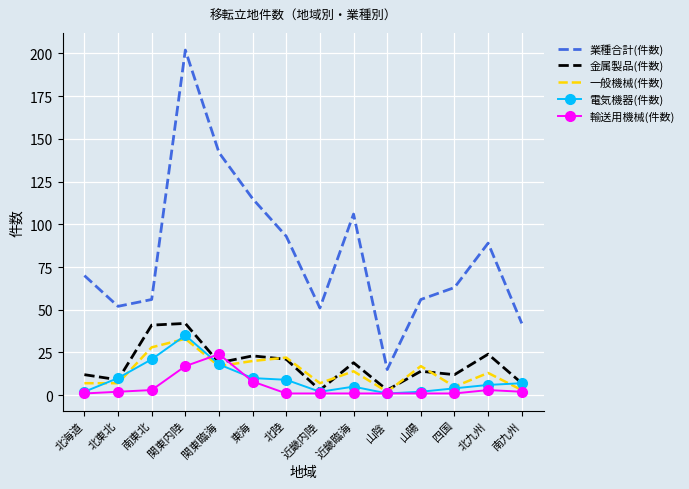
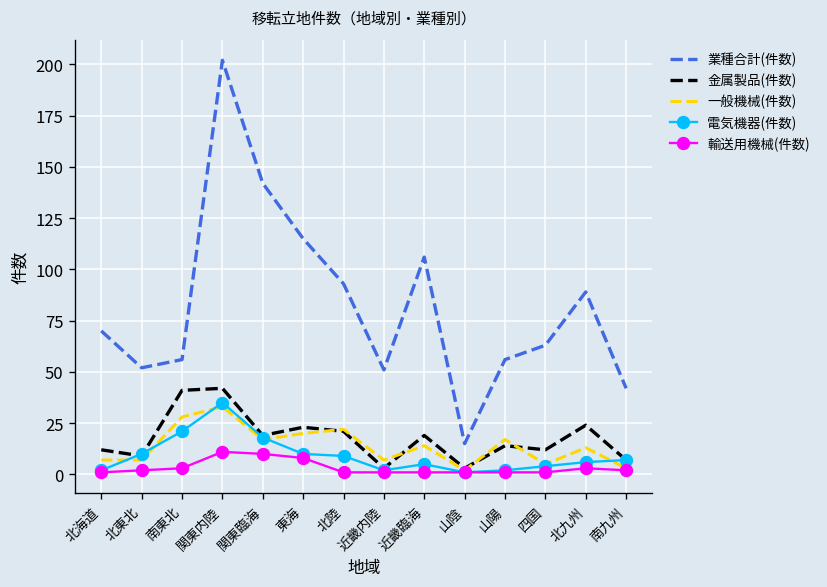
輸送用機械(件数), 関東内陸: 17 -> 11
輸送用機械(件数), 関東臨海: 24 -> 10
